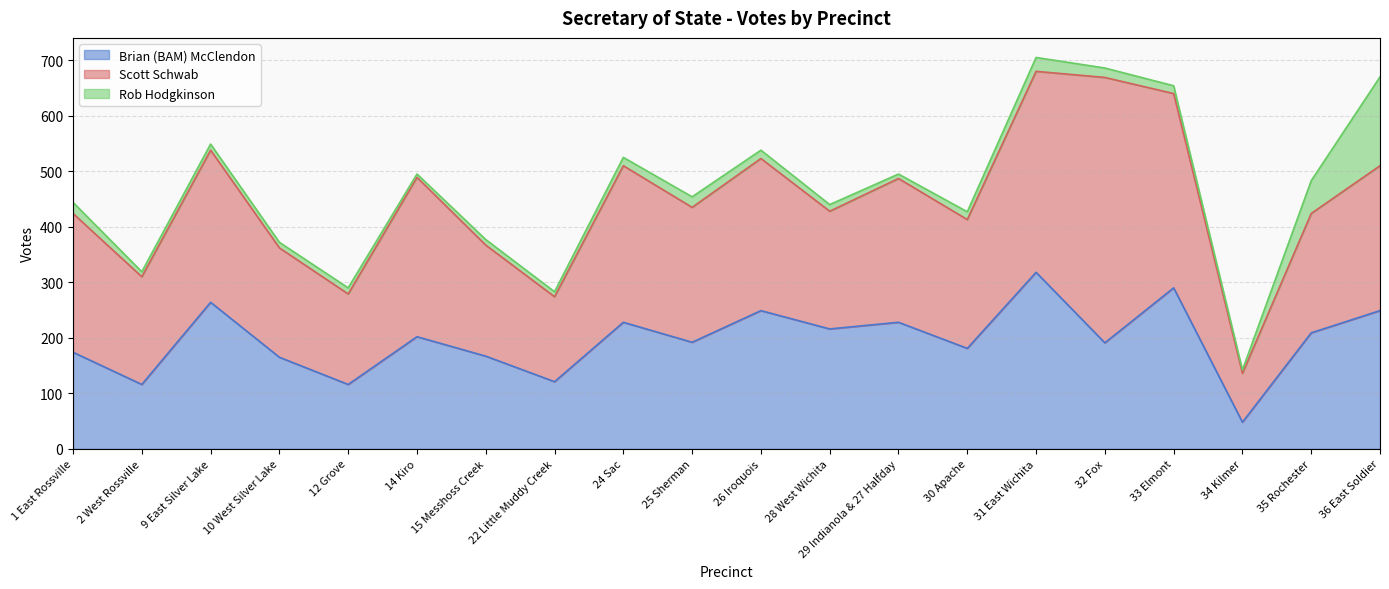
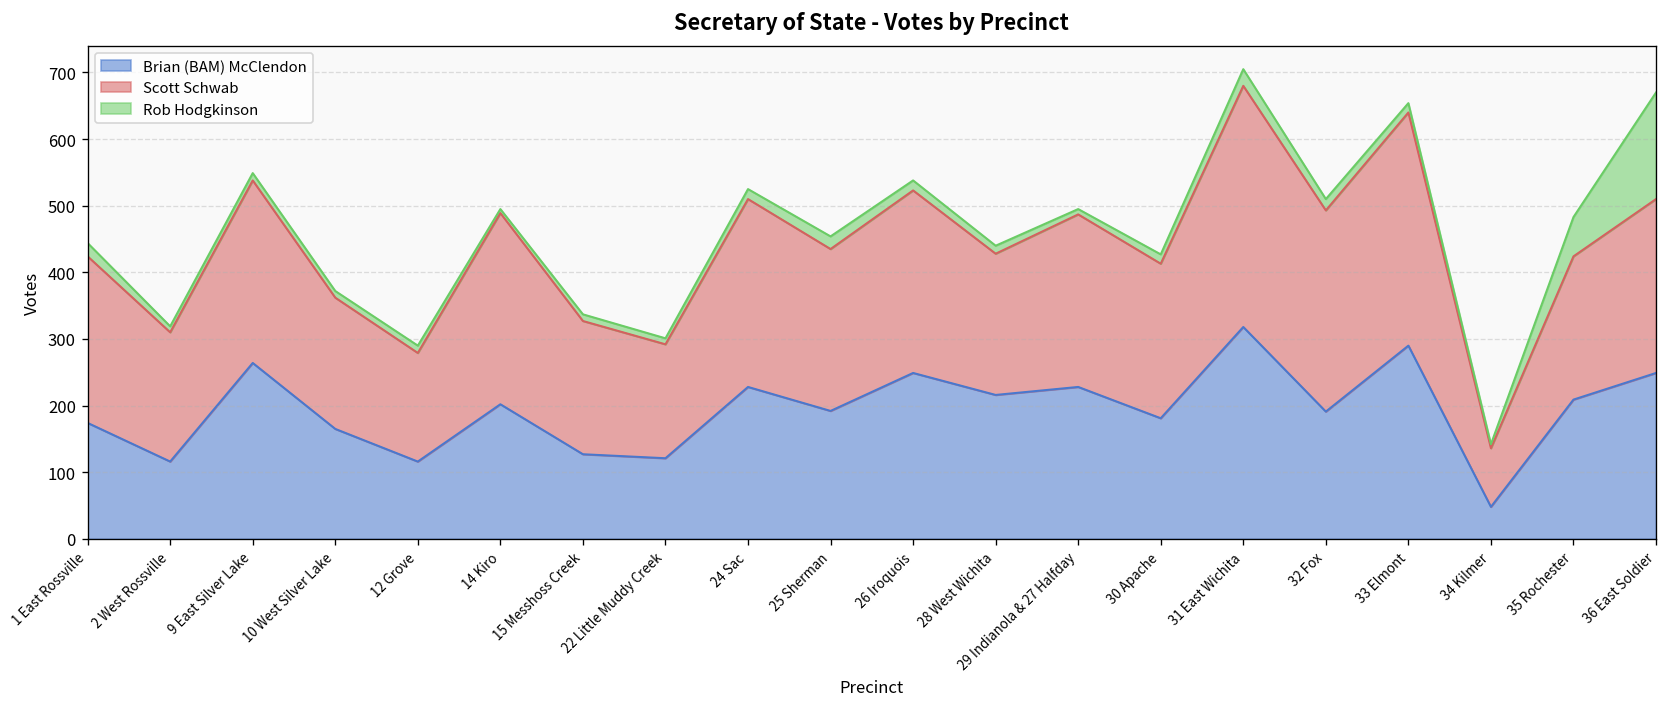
Brian (BAM) McClendon, 15 Messhoss Creek: 170 -> 130
Scott Schwab, 22 Little Muddy Creek: 150 -> 170
Scott Schwab, 32 Fox: 480 -> 300
